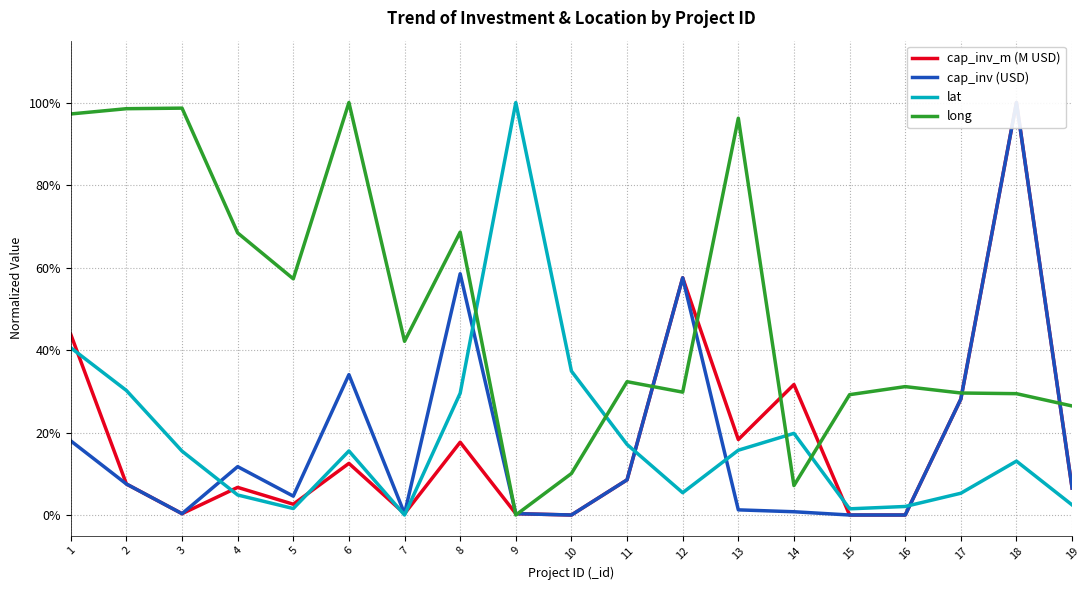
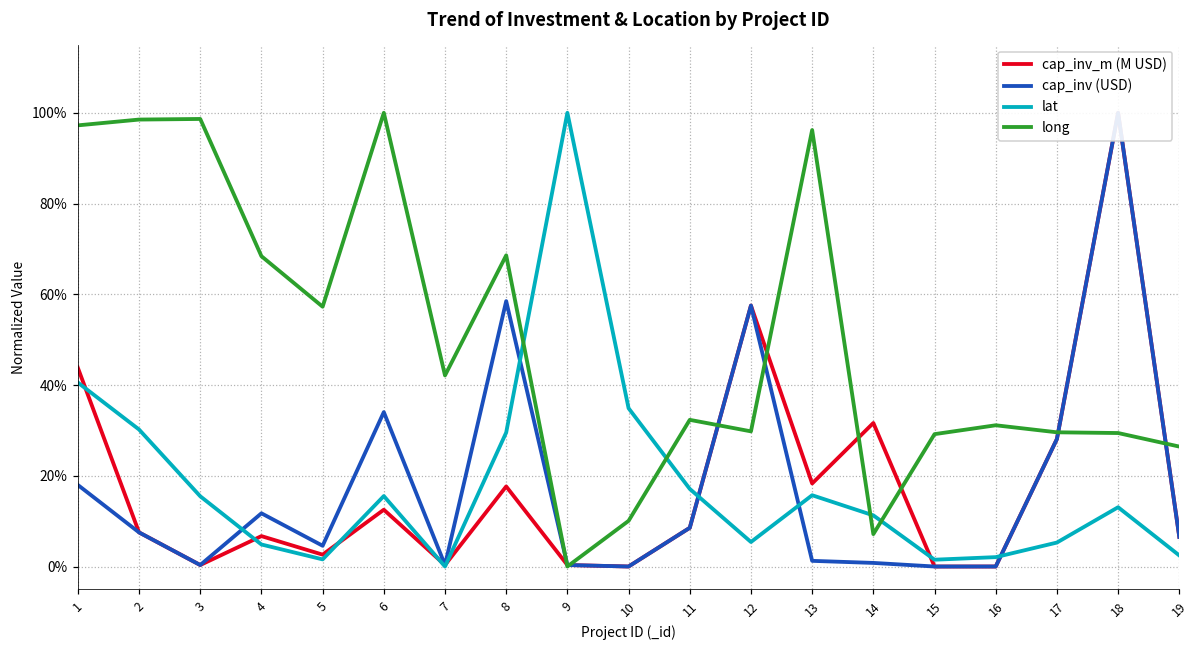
lat, 14: 20% -> 11%
